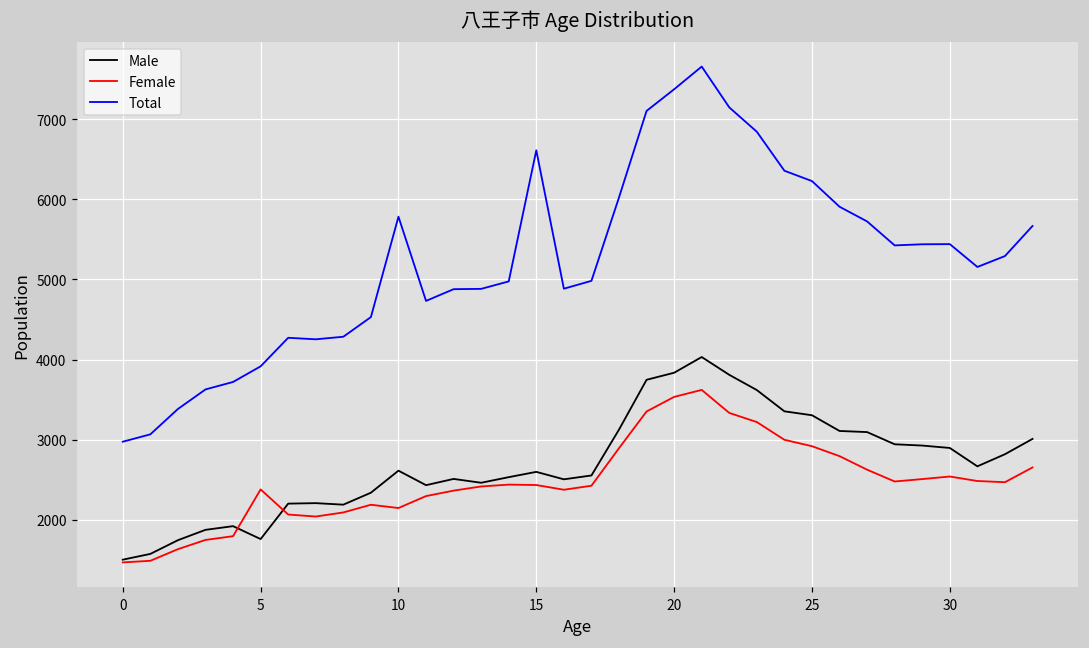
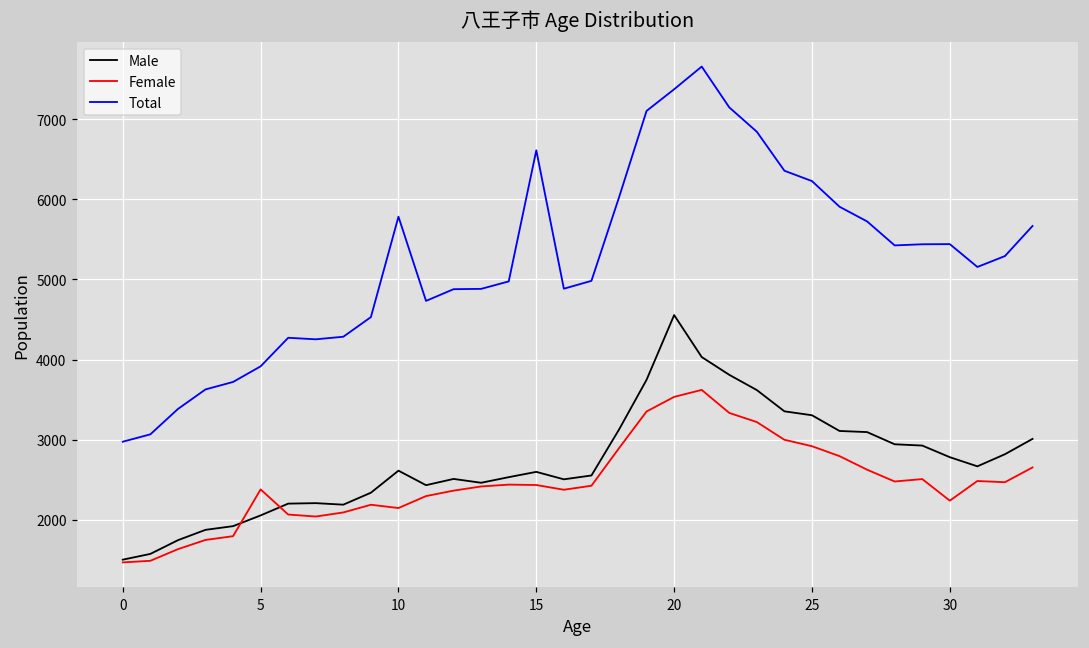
Male, 5: 1800 -> 2100
Male, 20: 3800 -> 4600
Male, 30: 2900 -> 2800
Female, 30: 2500 -> 2200
